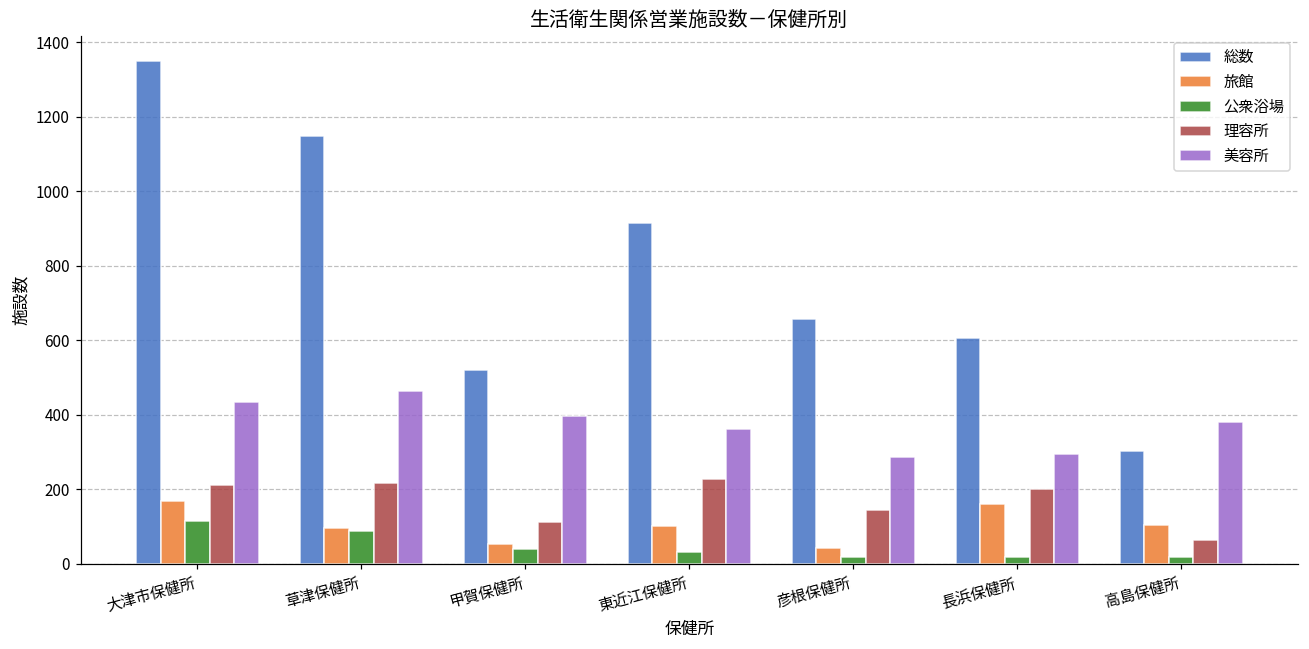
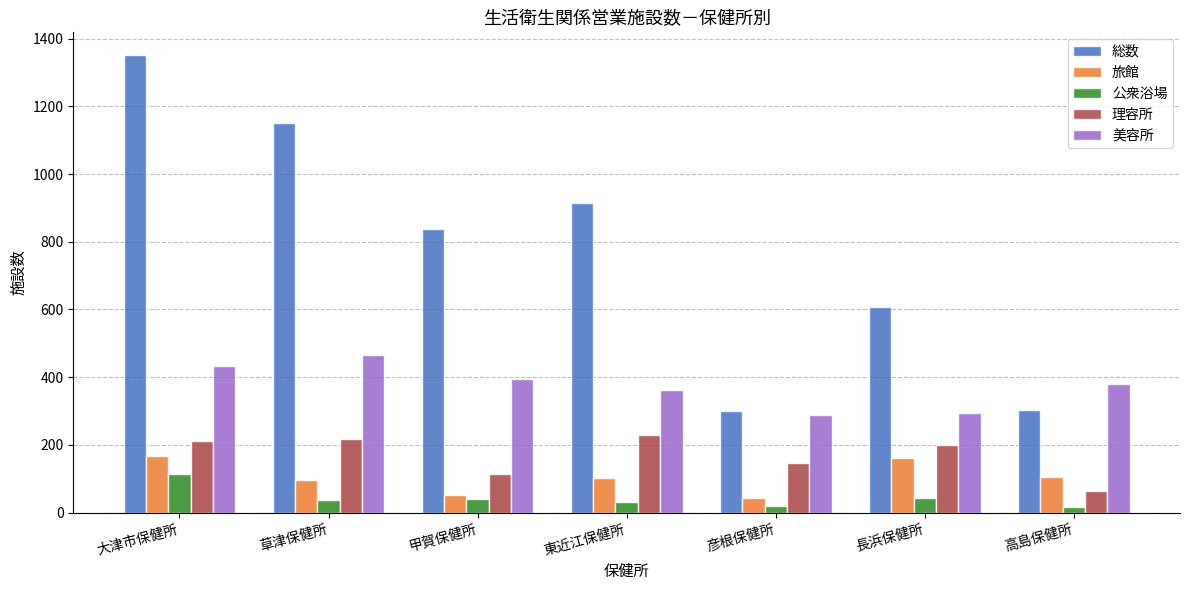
公衆浴場, 草津保健所: 90 -> 40
総数, 甲賀保健所: 520 -> 840
総数, 彦根保健所: 660 -> 300
公衆浴場, 長浜保健所: 20 -> 40
